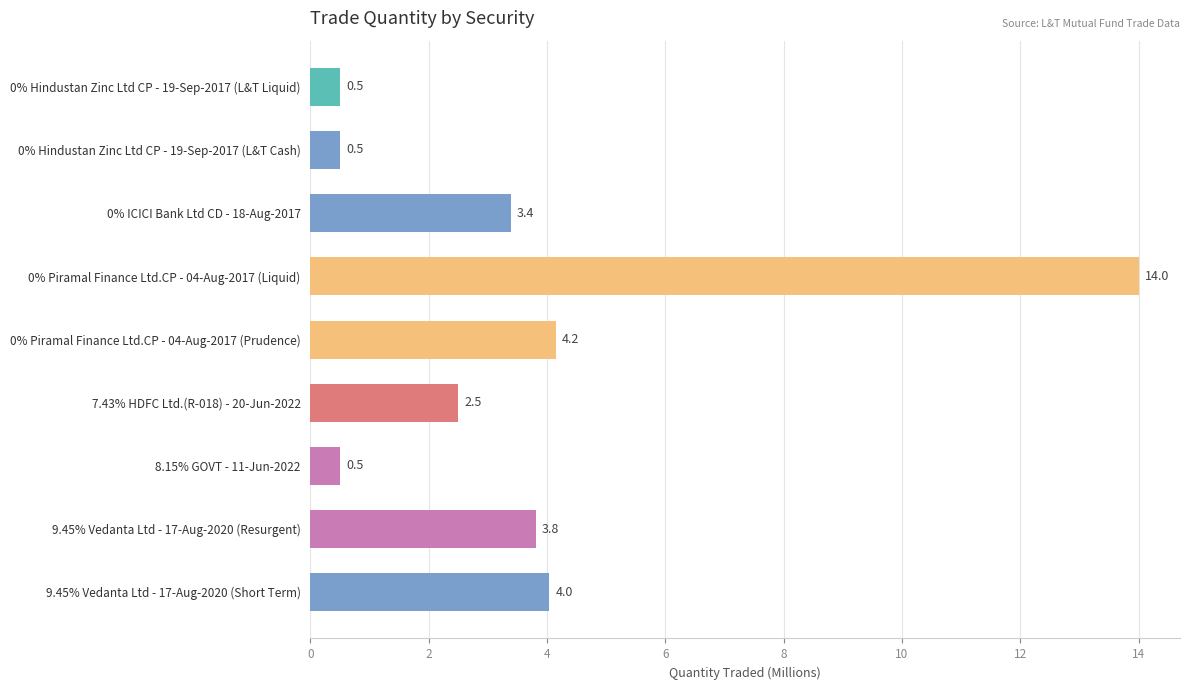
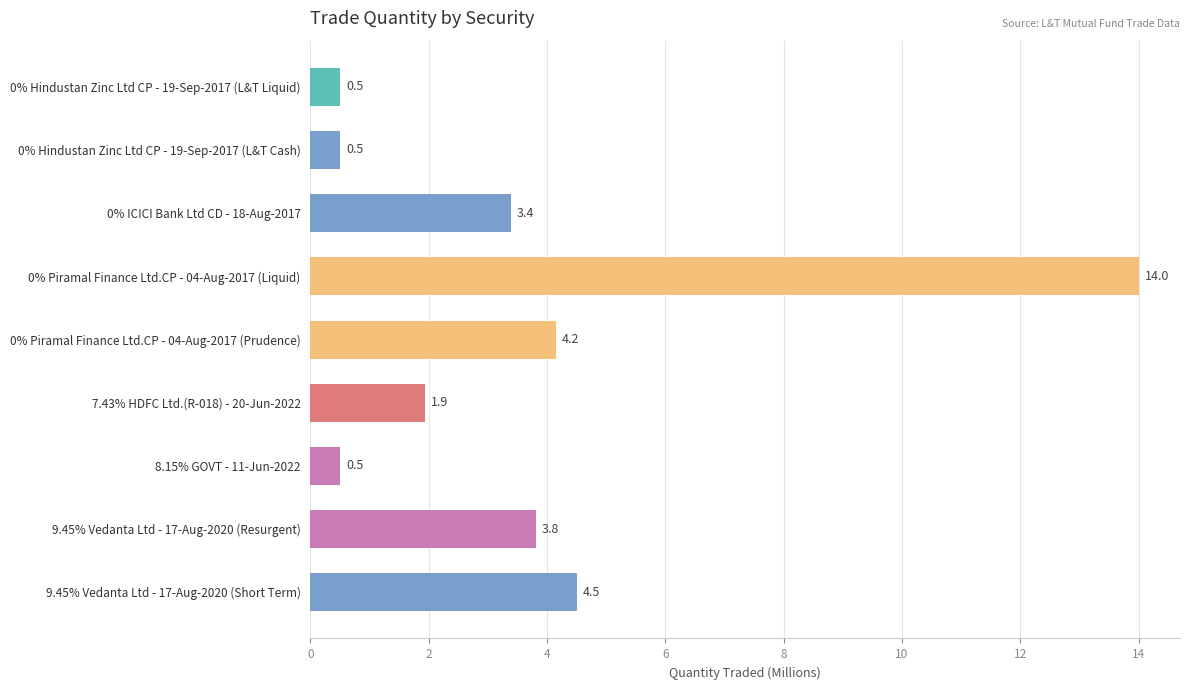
7.43% HDFC Ltd.(R-018) - 20-Jun-2022: 2.5 -> 1.9
9.45% Vedanta Ltd - 17-Aug-2020 (Short Term): 4.0 -> 4.5
